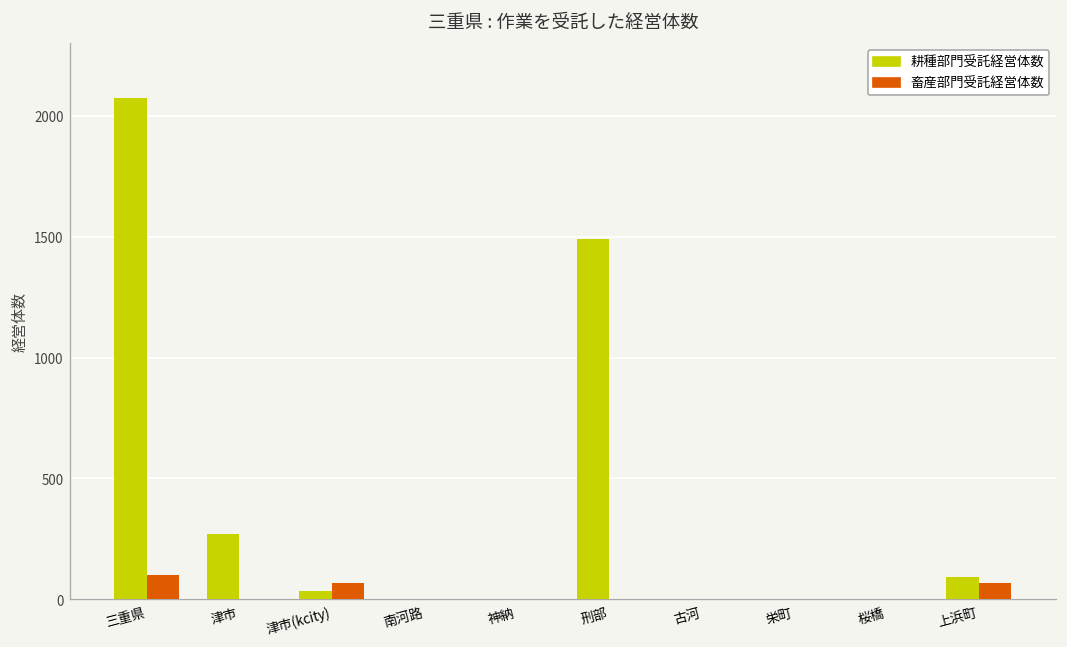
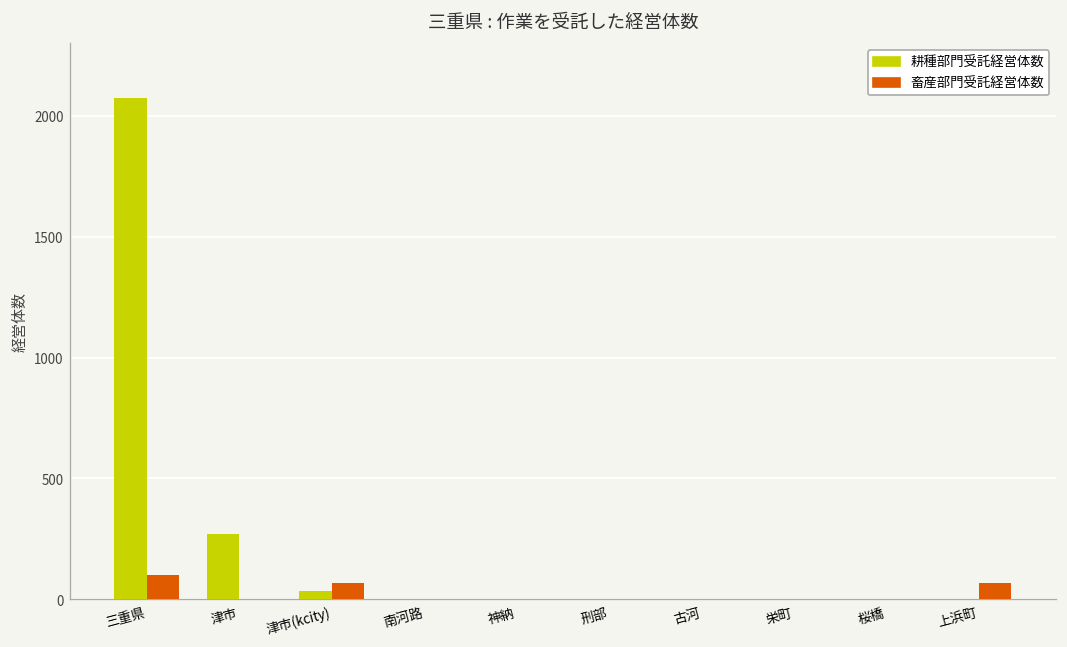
耕種部門受託経営体数, 刑部: 1490 -> 0
耕種部門受託経営体数, 上浜町: 90 -> 0
